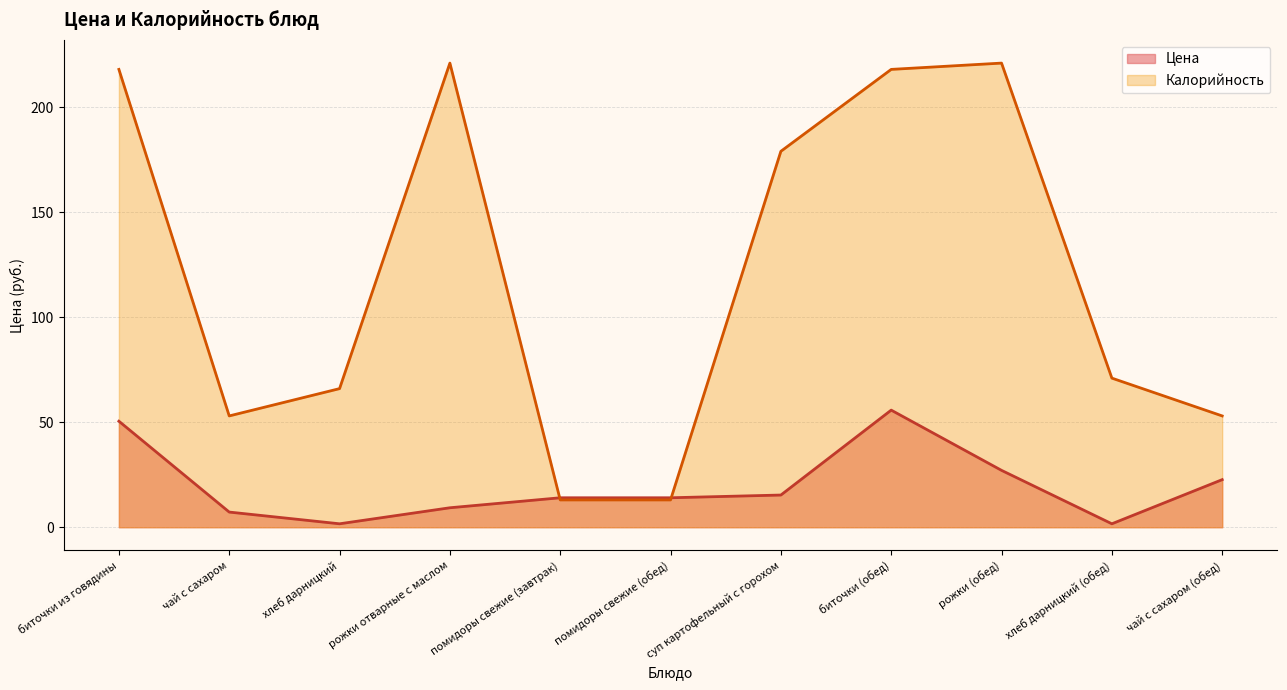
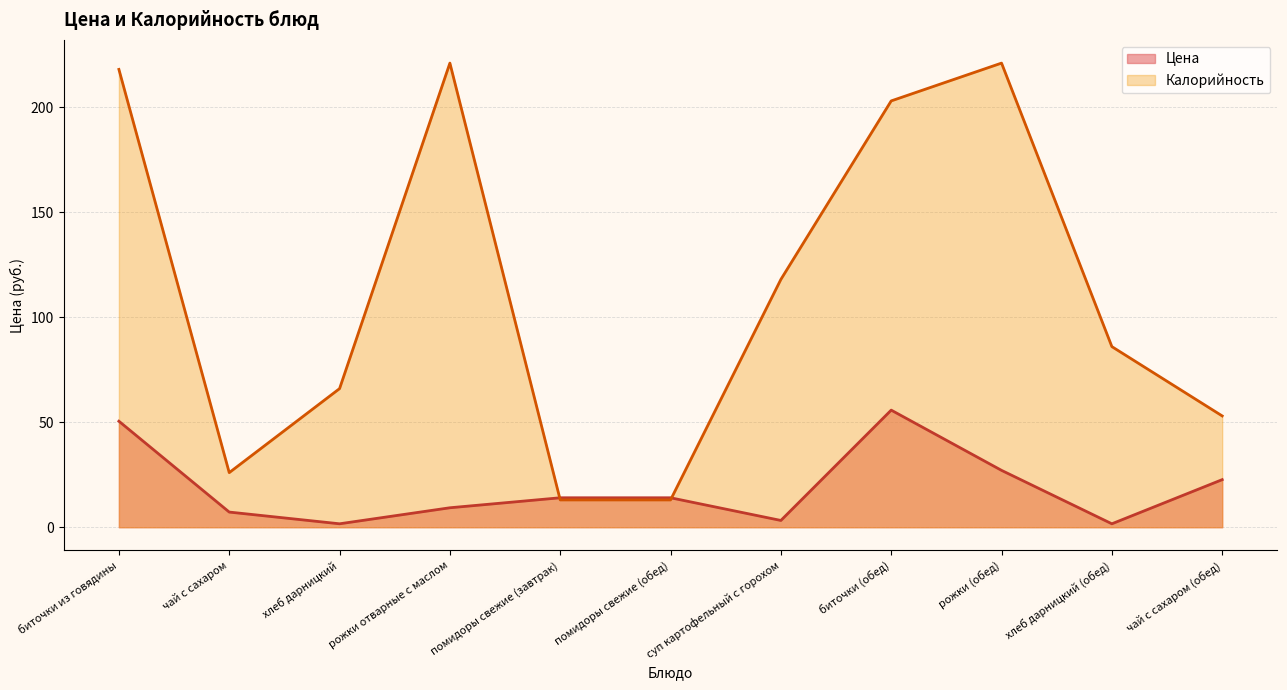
Калорийность, чай с сахаром: 53 -> 26
Цена, суп картофельный с горохом: 15 -> 3
Калорийность, суп картофельный с горохом: 179 -> 118
Калорийность, биточки (обед): 218 -> 203
Калорийность, хлеб дарницкий (обед): 71 -> 86
